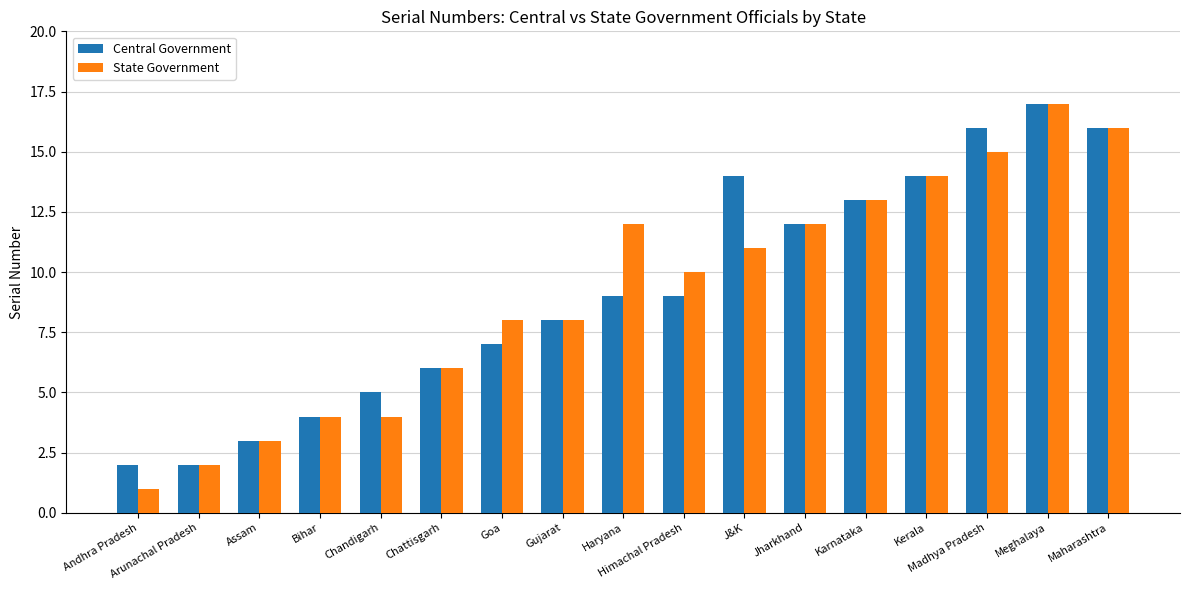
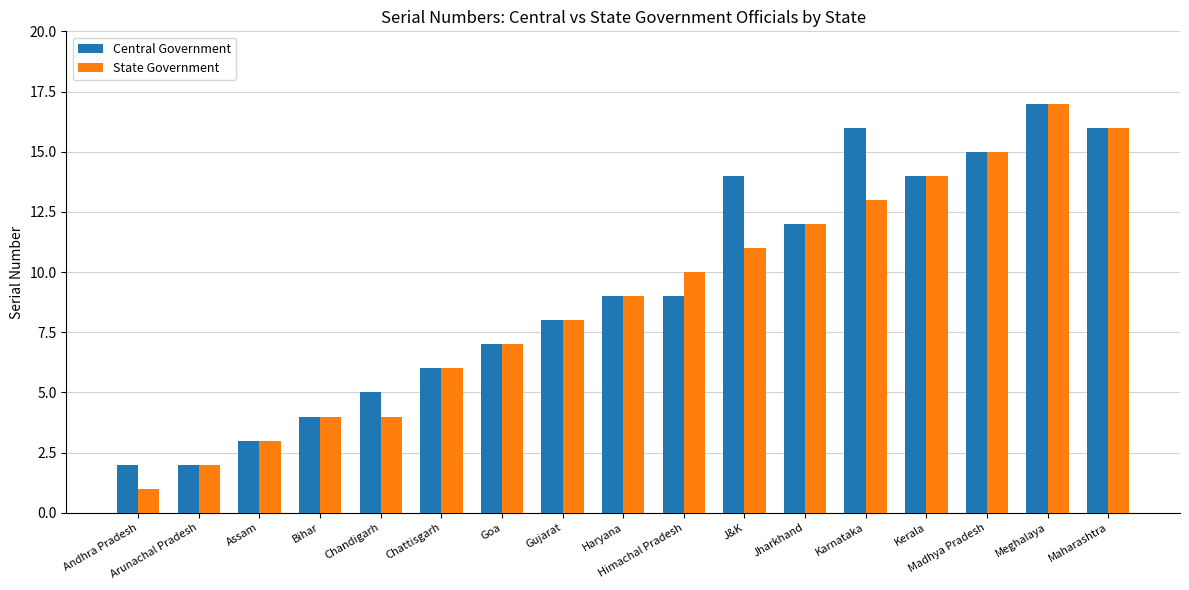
State Government, Goa: 8 -> 7
State Government, Haryana: 12 -> 9
Central Government, Karnataka: 13 -> 16
Central Government, Madhya Pradesh: 16 -> 15
